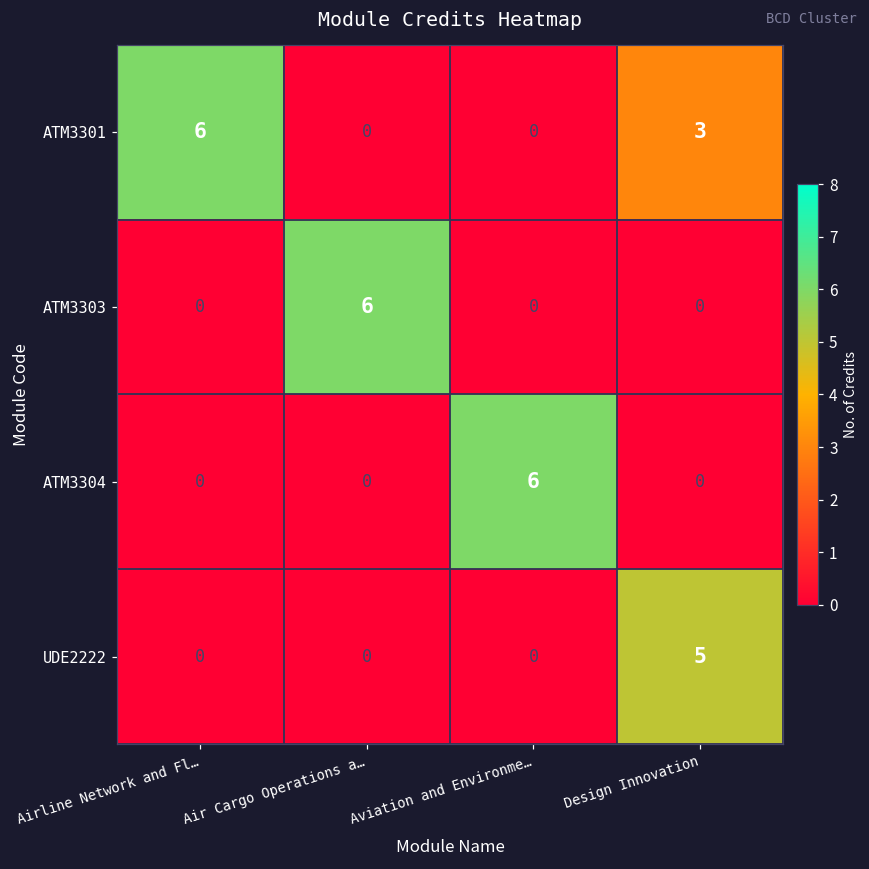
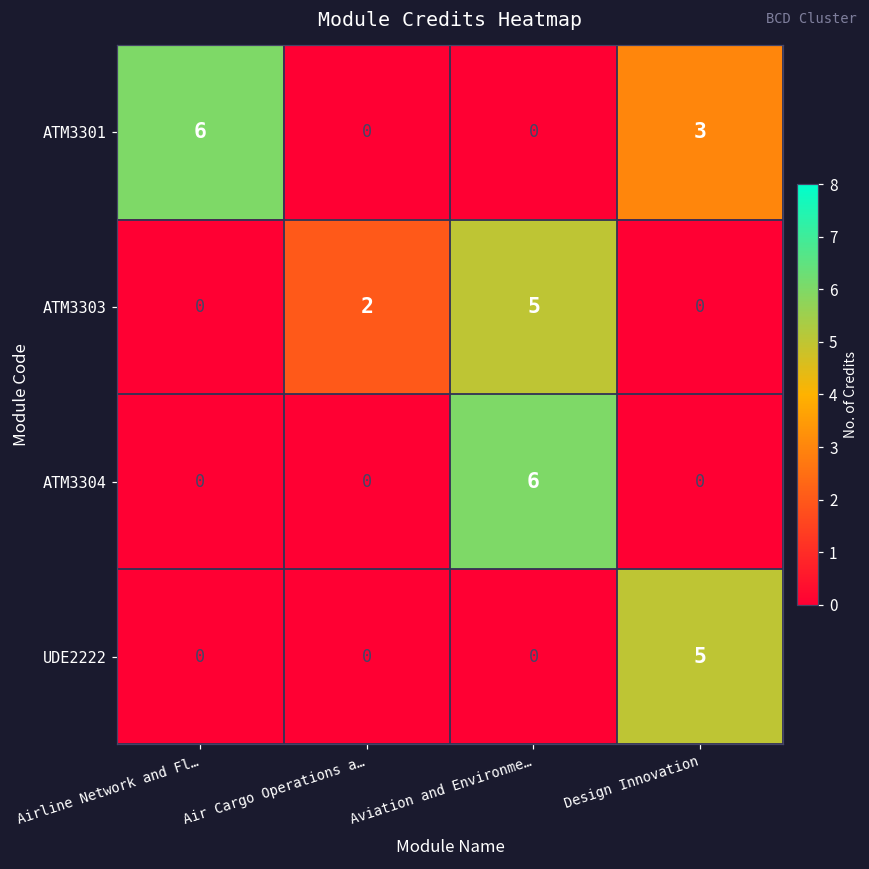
ATM3303, Air Cargo Operations a…: 6 -> 2
ATM3303, Aviation and Environme…: 0 -> 5
